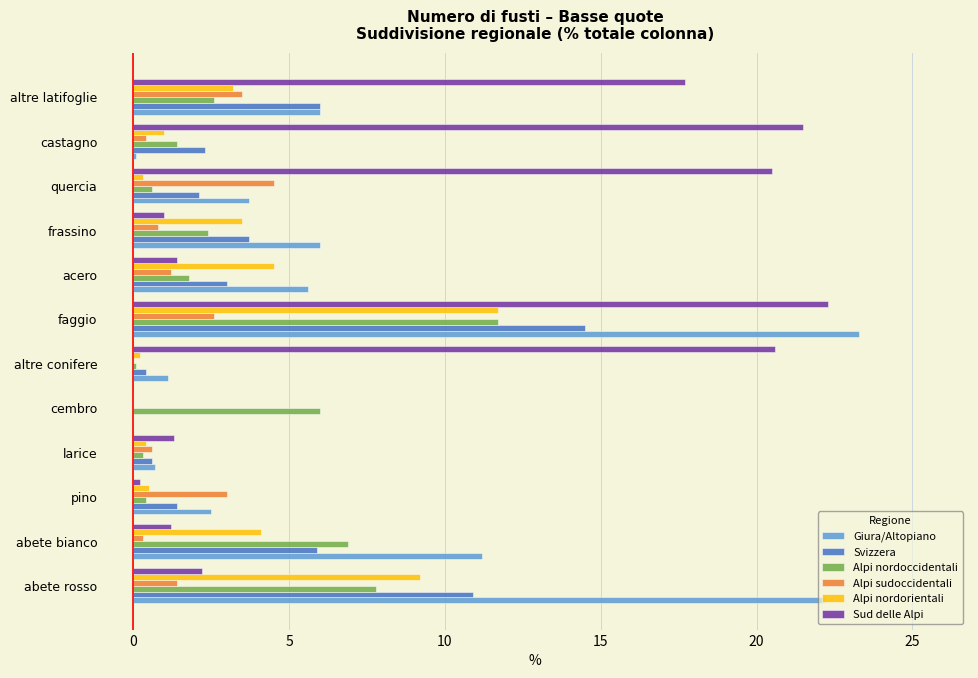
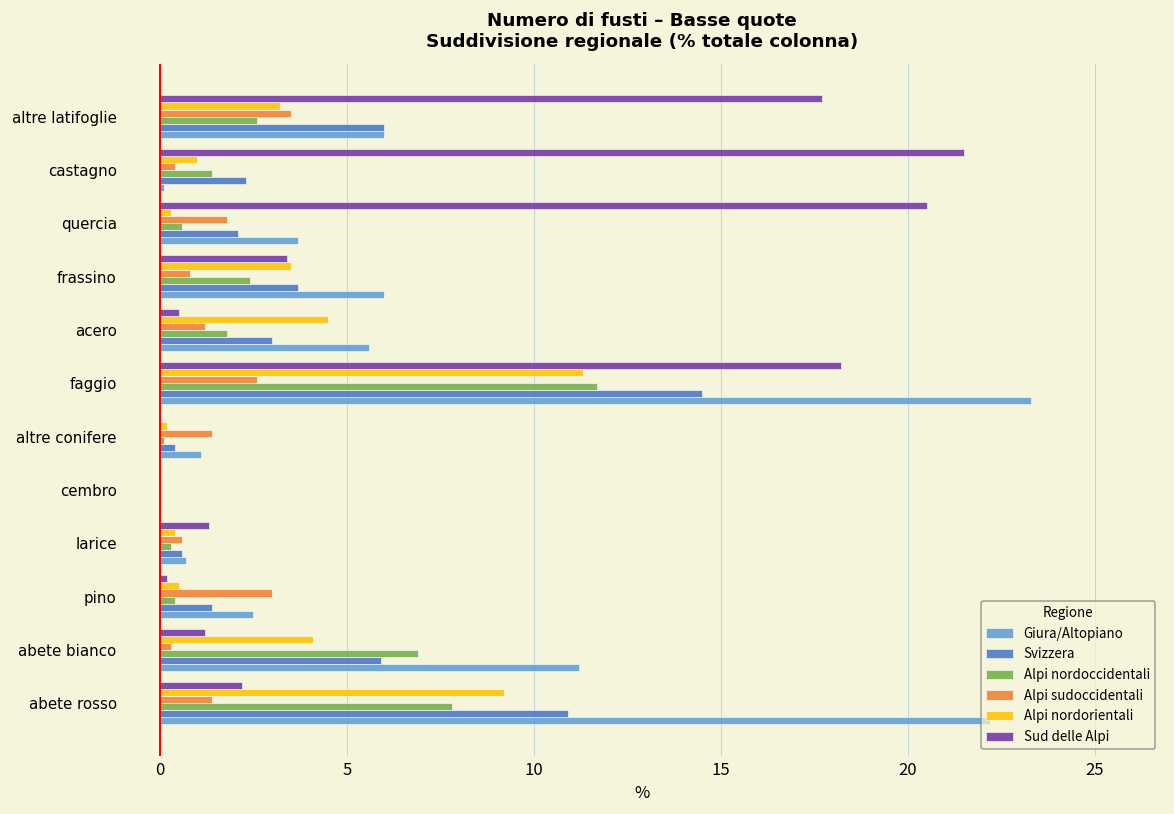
Alpi sudoccidentali, quercia: 4.5 -> 1.8
Sud delle Alpi, frassino: 1.0 -> 3.4
Sud delle Alpi, acero: 1.4 -> 0.5
Sud delle Alpi, faggio: 22.3 -> 18.2
Alpi nordorientali, faggio: 11.7 -> 11.3
Sud delle Alpi, altre conifere: 20.6 -> 0.0
Alpi sudoccidentali, altre conifere: 0.0 -> 1.4
Alpi nordoccidentali, cembro: 6 -> 0
